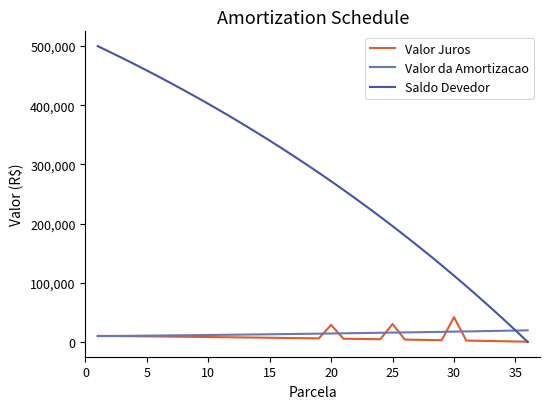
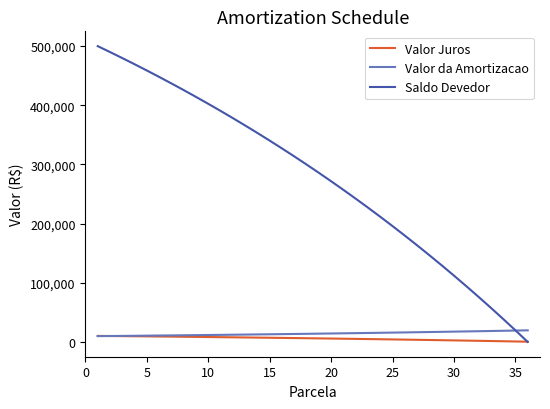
Valor Juros, 20: 30,000 -> 10,000
Valor Juros, 25: 30,000 -> 0
Valor Juros, 30: 40,000 -> 0
